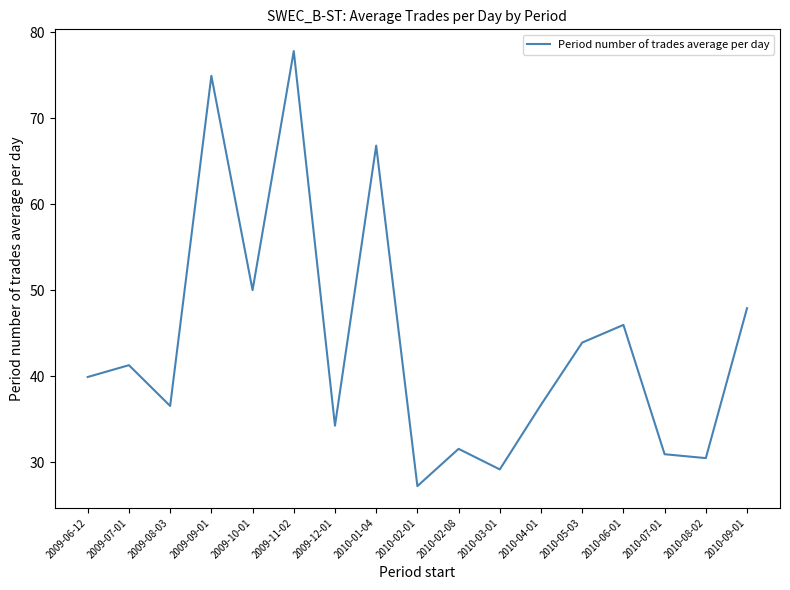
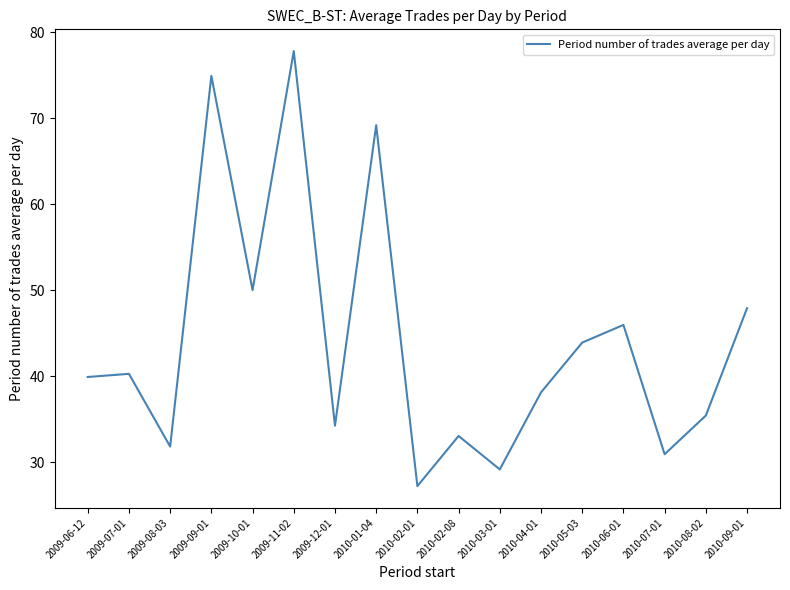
2009-07-01: 41 -> 40
2009-08-03: 37 -> 32
2010-01-04: 67 -> 69
2010-02-08: 32 -> 33
2010-04-01: 37 -> 38
2010-08-02: 30 -> 35
